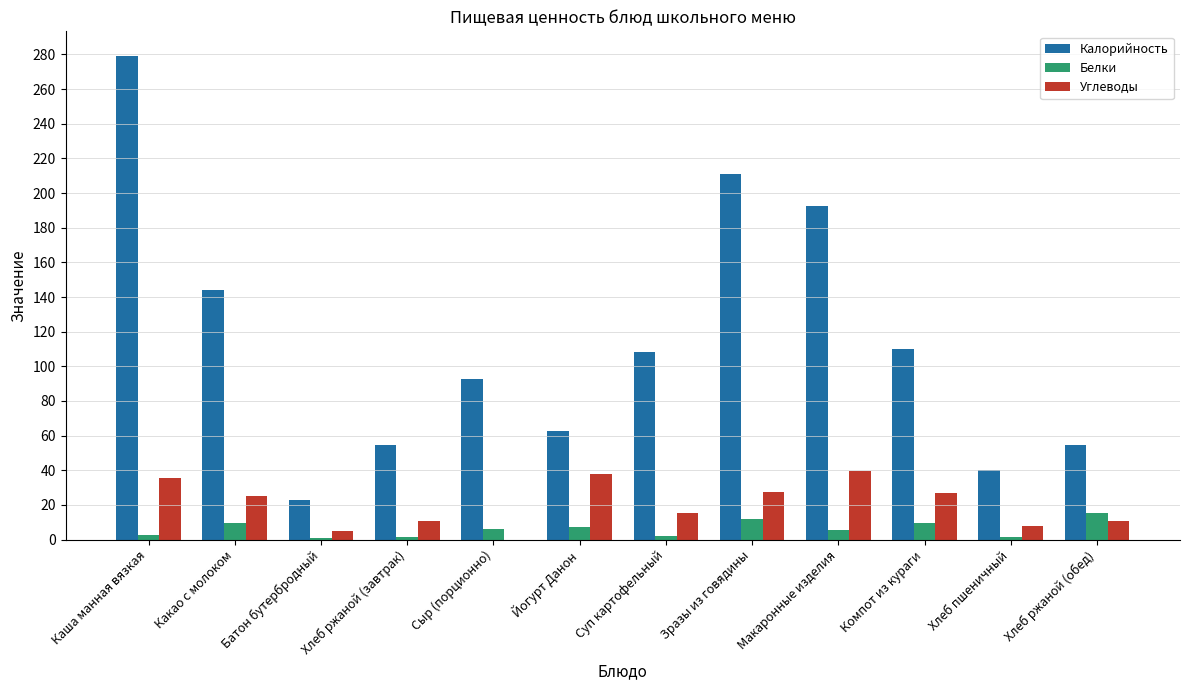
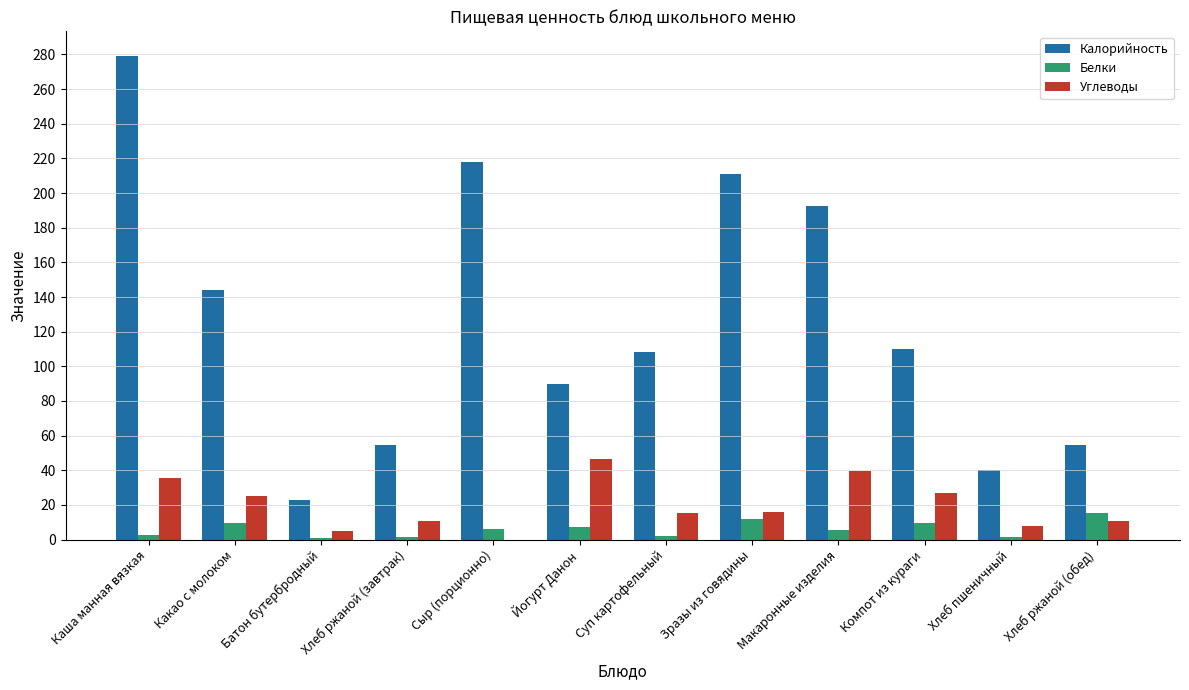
Калорийность, Сыр (порционно): 93 -> 218
Калорийность, Йогурт Данон: 63 -> 90
Углеводы, Йогурт Данон: 38 -> 47
Углеводы, Зразы из говядины: 28 -> 16
